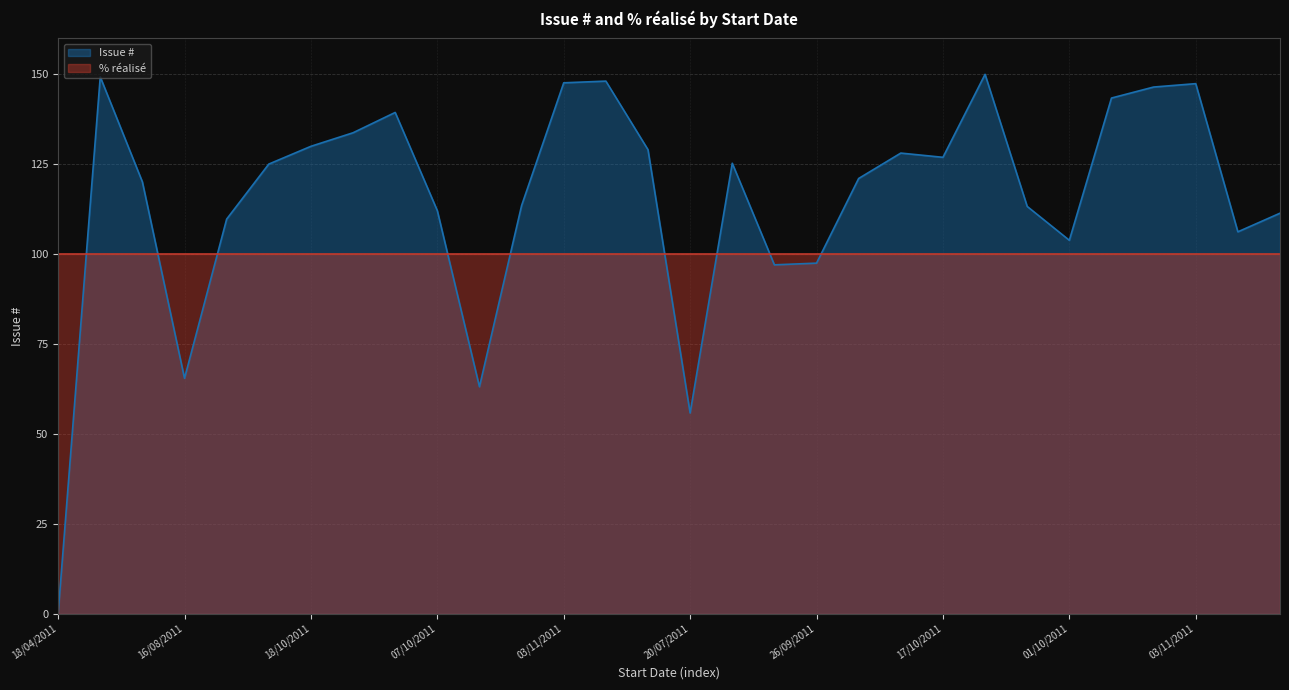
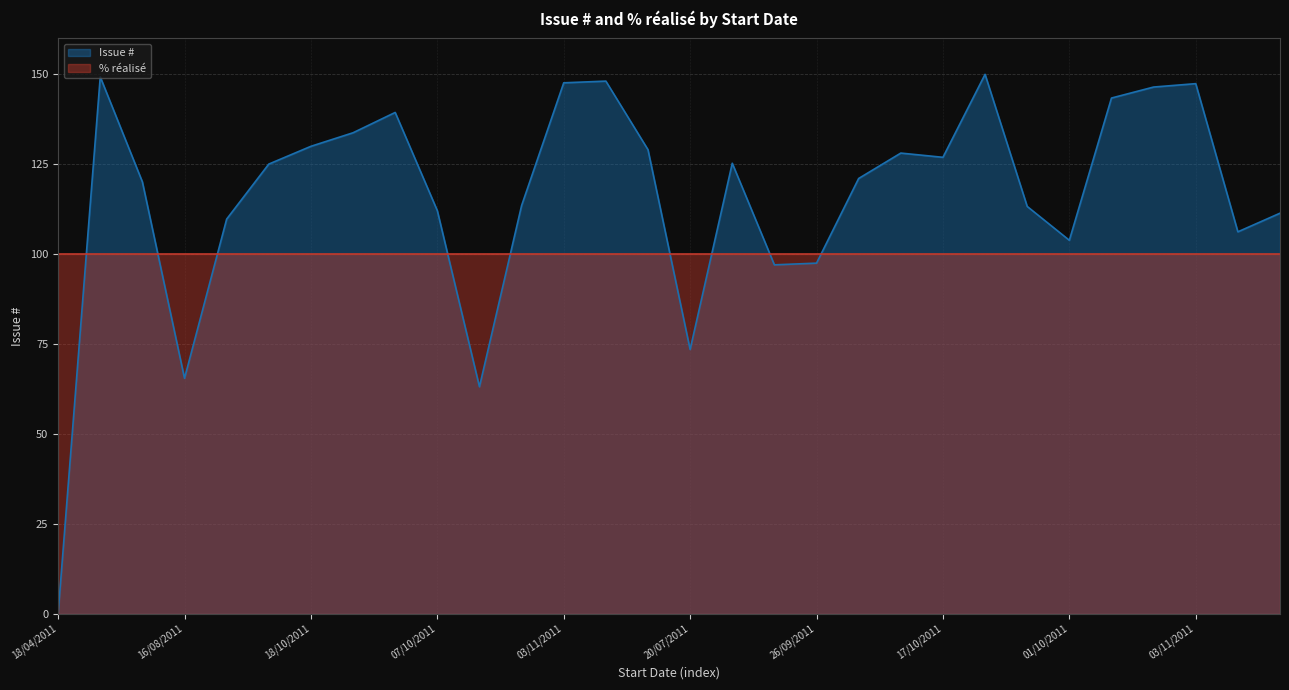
Issue #, 20/07/2011: 56 -> 73
